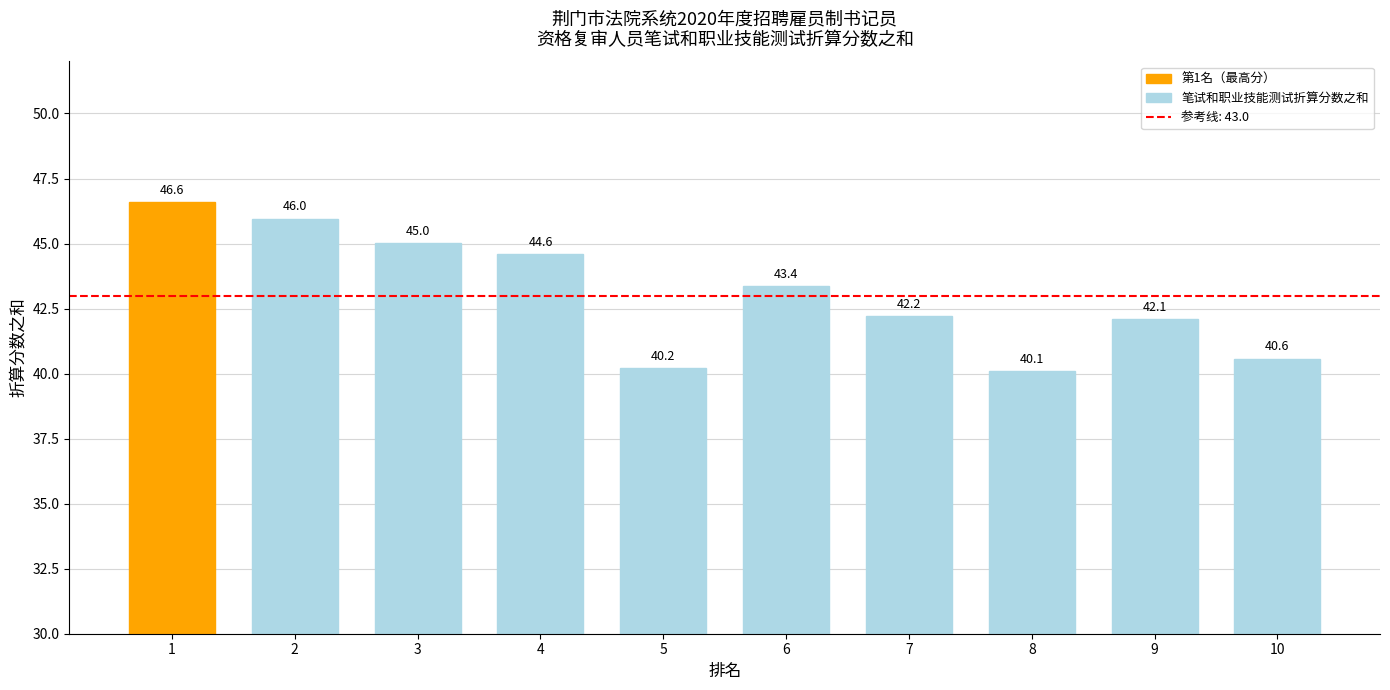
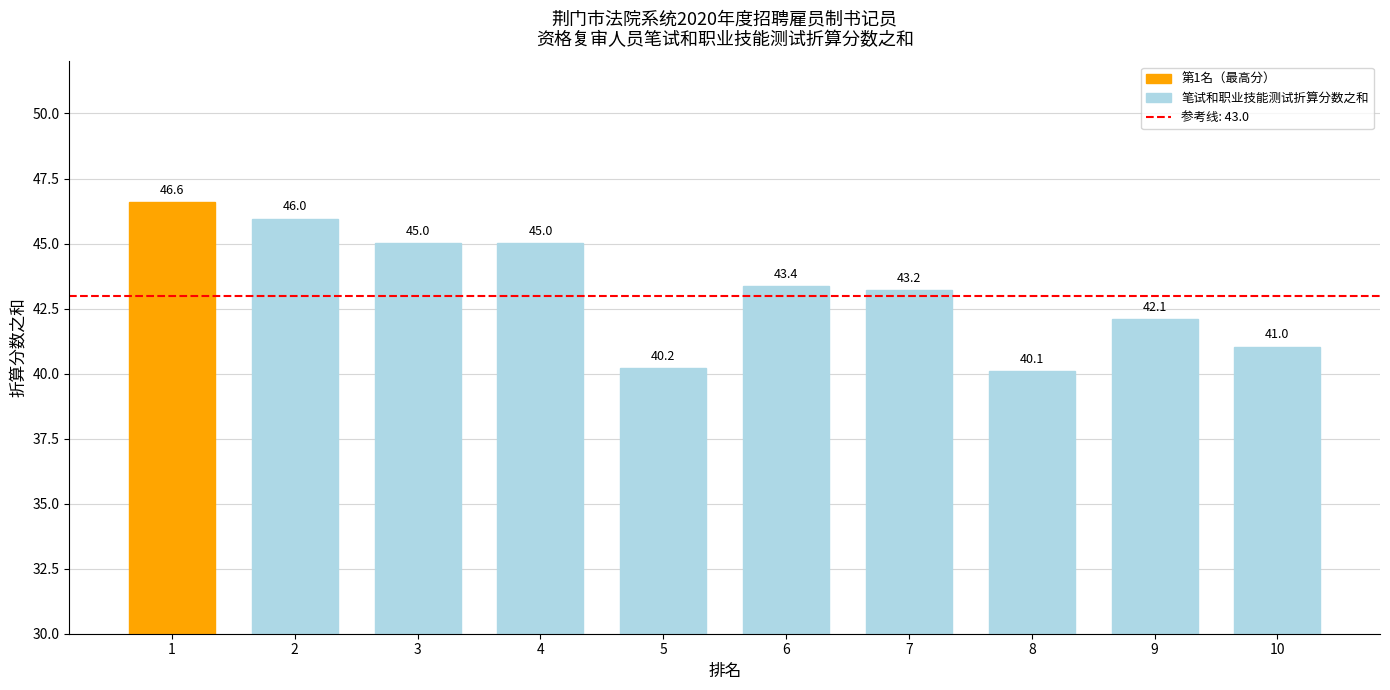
4: 44.6 -> 45.0
7: 42.2 -> 43.2
10: 40.6 -> 41.0
